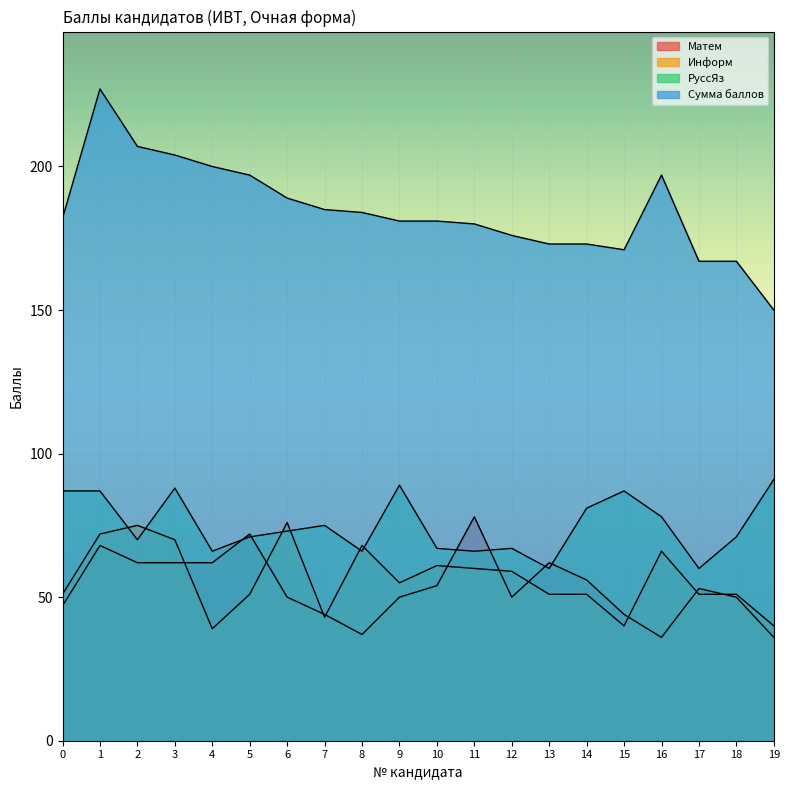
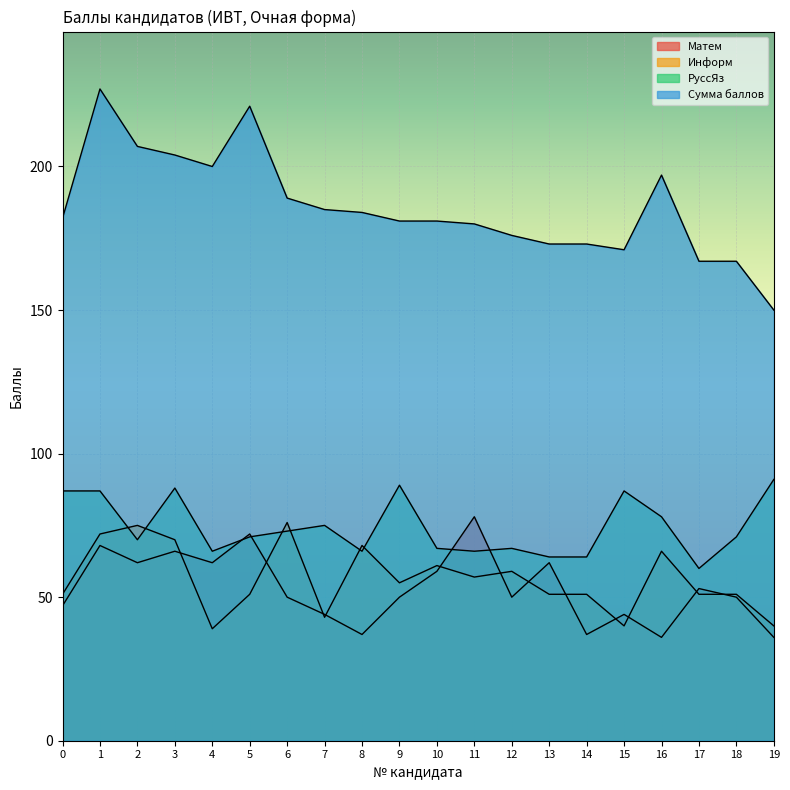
Матем, 3: 62 -> 66
Сумма баллов, 5: 197 -> 221
Матем, 10: 54 -> 59
Информ, 11: 60 -> 57
РуссЯз, 13: 60 -> 64
Матем, 14: 56 -> 37
РуссЯз, 14: 81 -> 64
